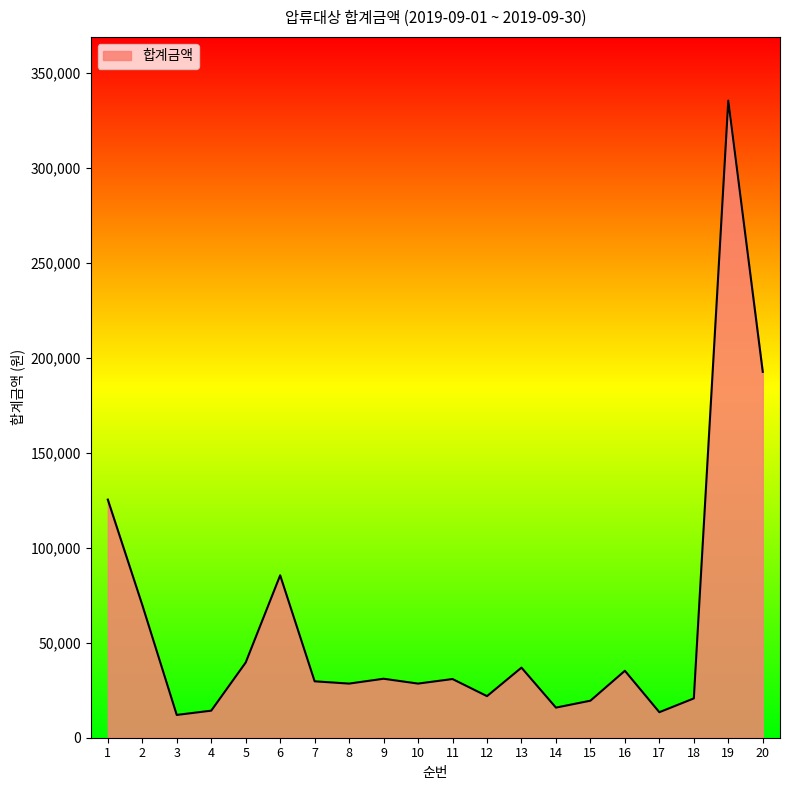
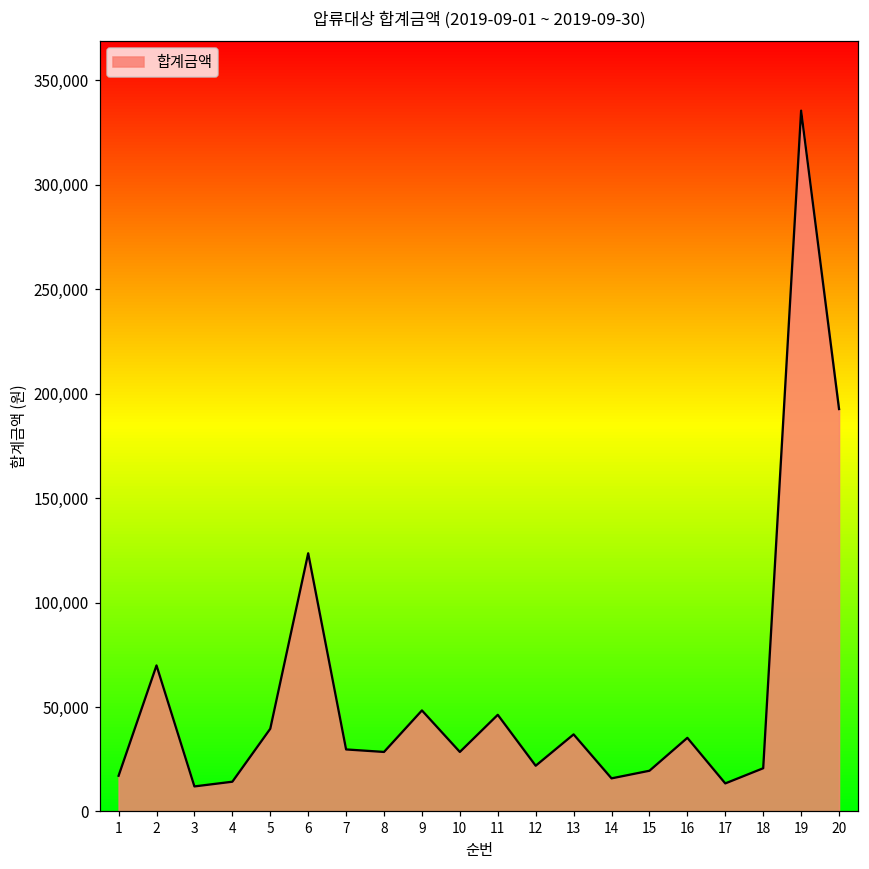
1: 125,000 -> 17,000
6: 86,000 -> 124,000
9: 31,000 -> 48,000
11: 31,000 -> 46,000
